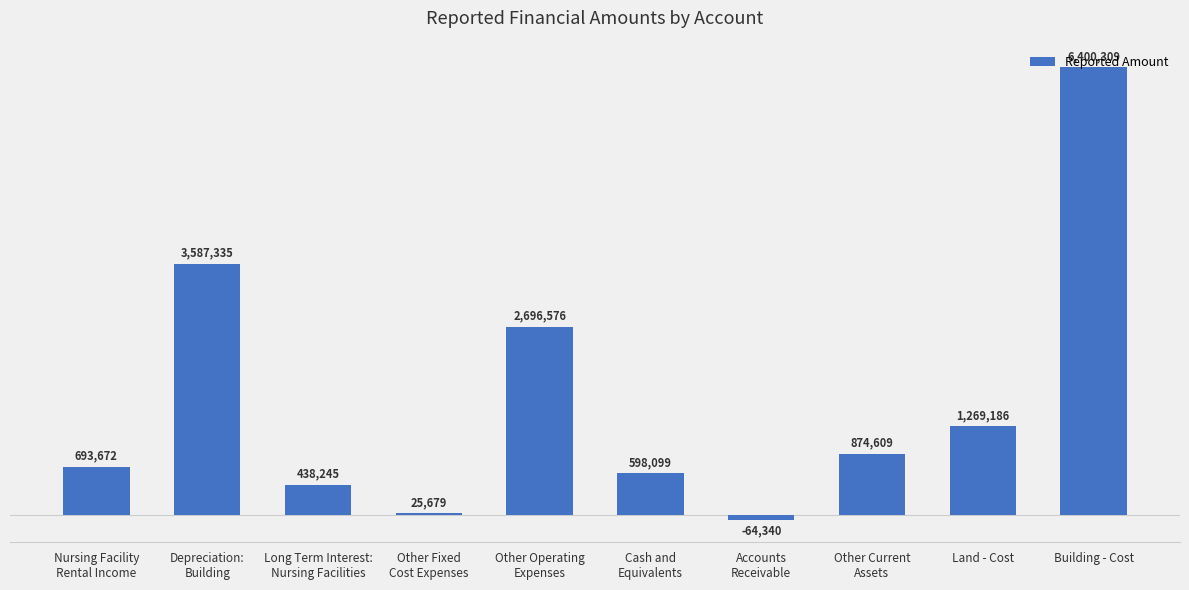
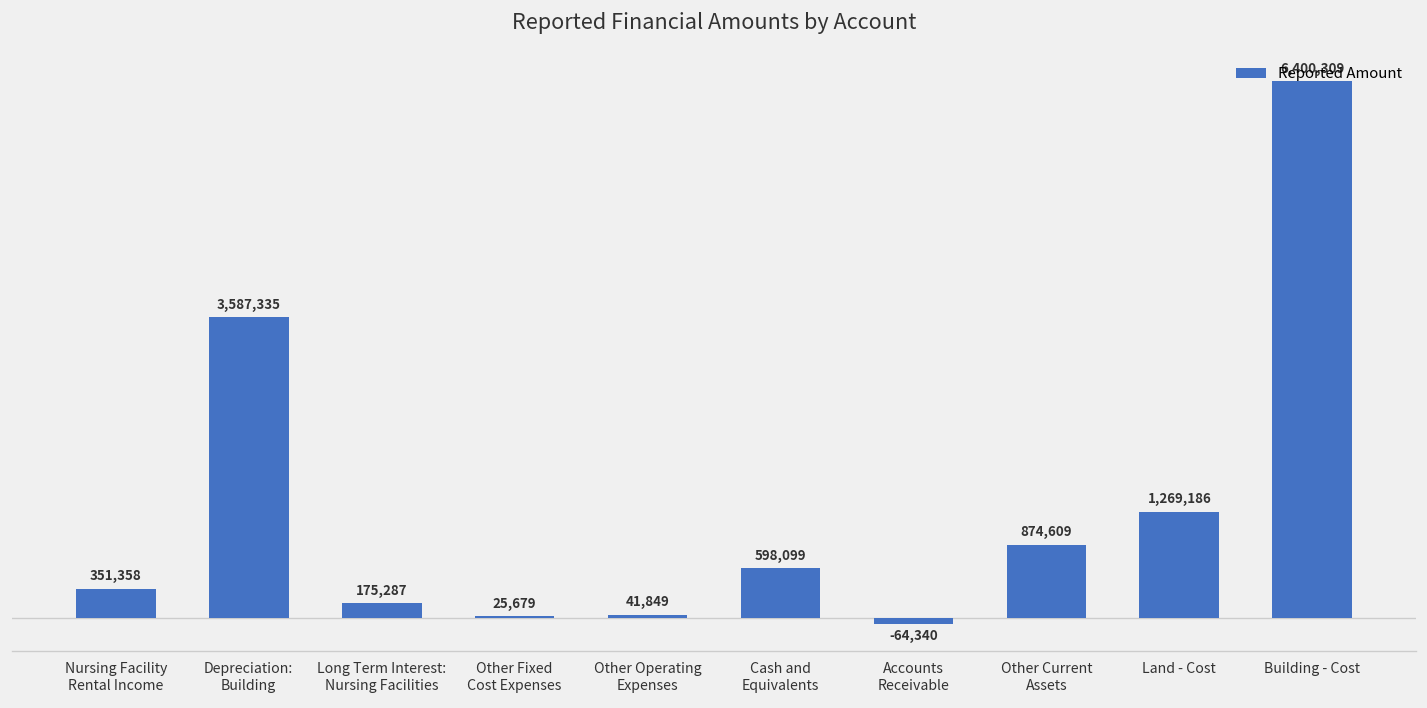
Nursing Facility Rental Income: 693,672 -> 351,358
Long Term Interest: Nursing Facilities: 438,245 -> 175,287
Other Operating Expenses: 2,696,576 -> 41,849
